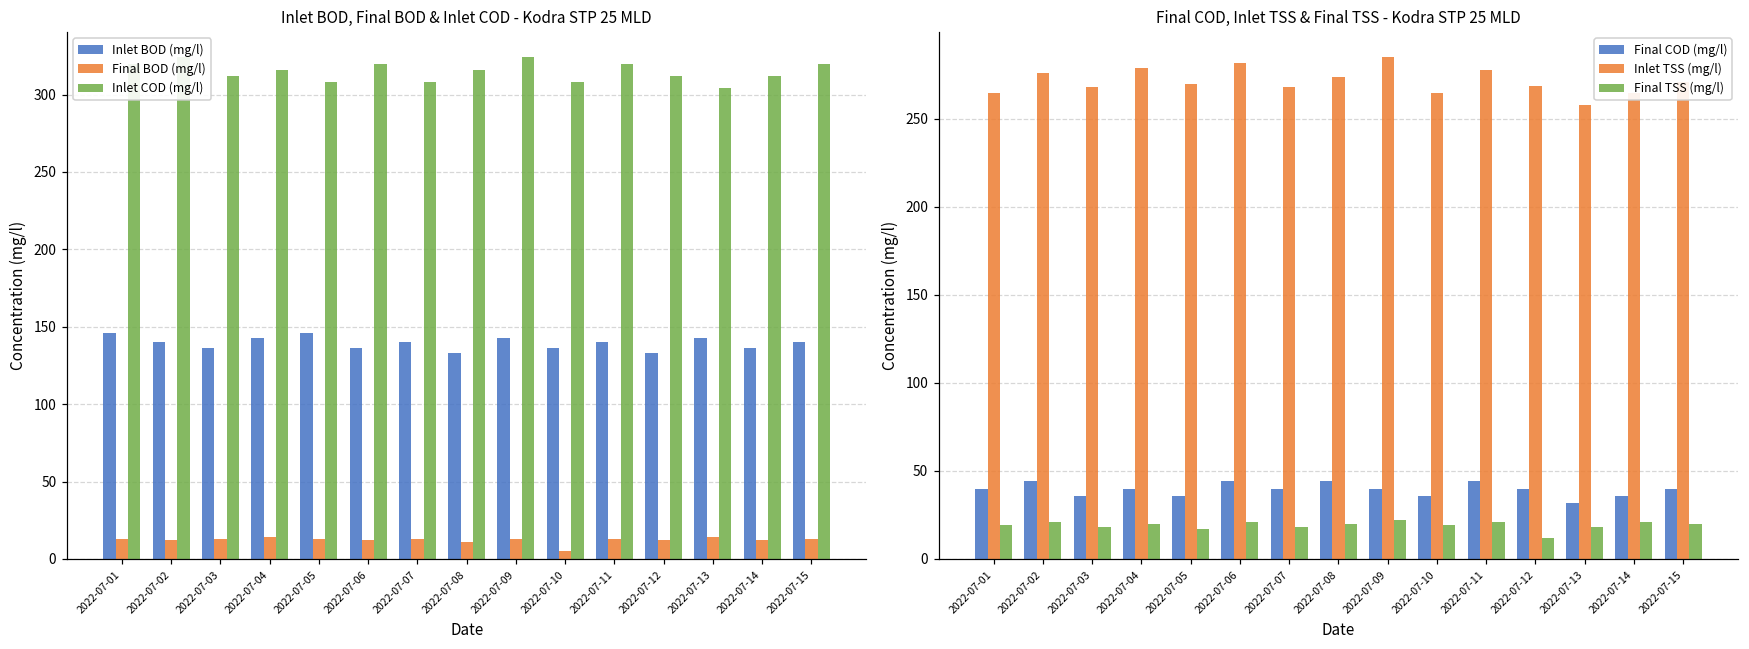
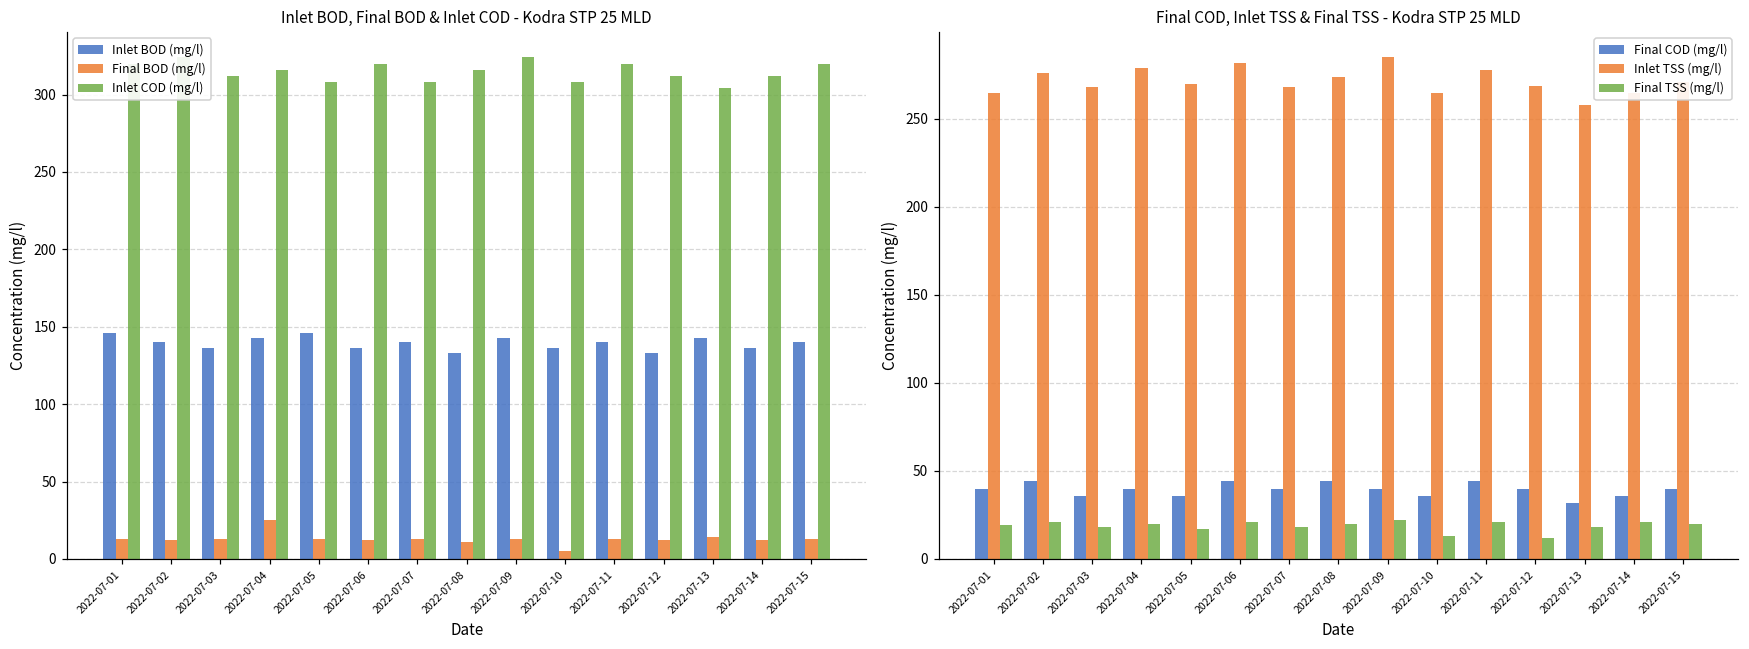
Inlet BOD, Final BOD & Inlet COD - Kodra STP 25 MLD, Final BOD (mg/l), 2022-07-04: 14 -> 25
Final COD, Inlet TSS & Final TSS - Kodra STP 25 MLD, Final TSS (mg/l), 2022-07-10: 19 -> 13
